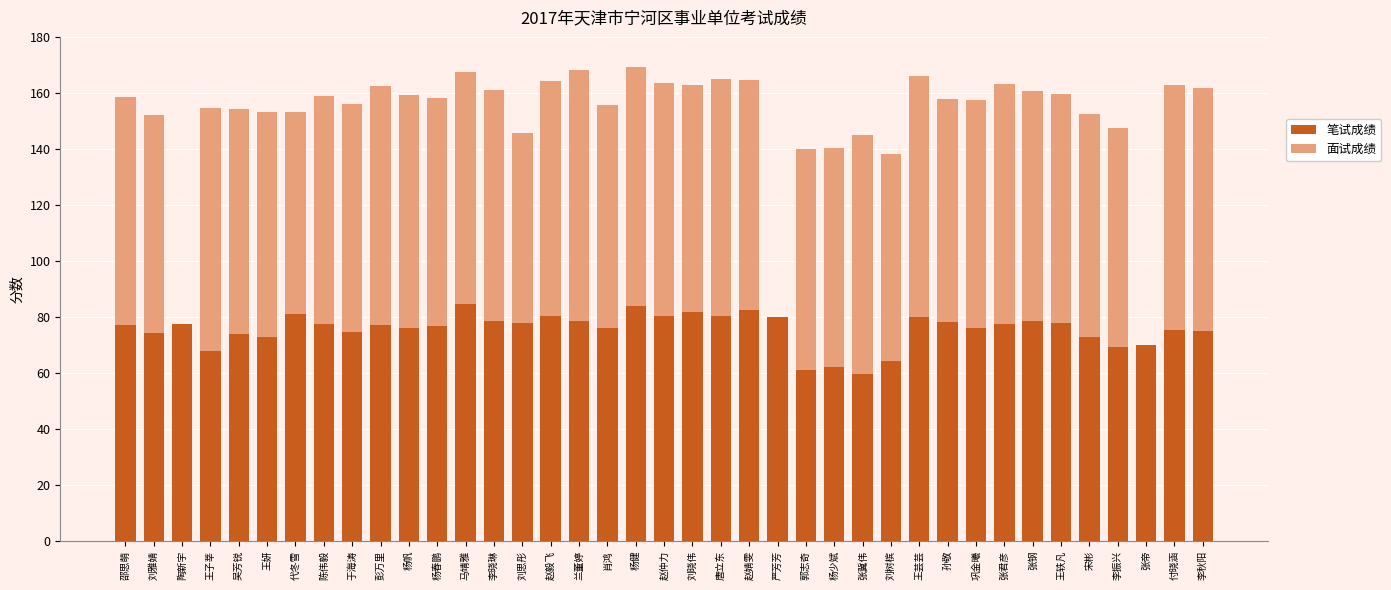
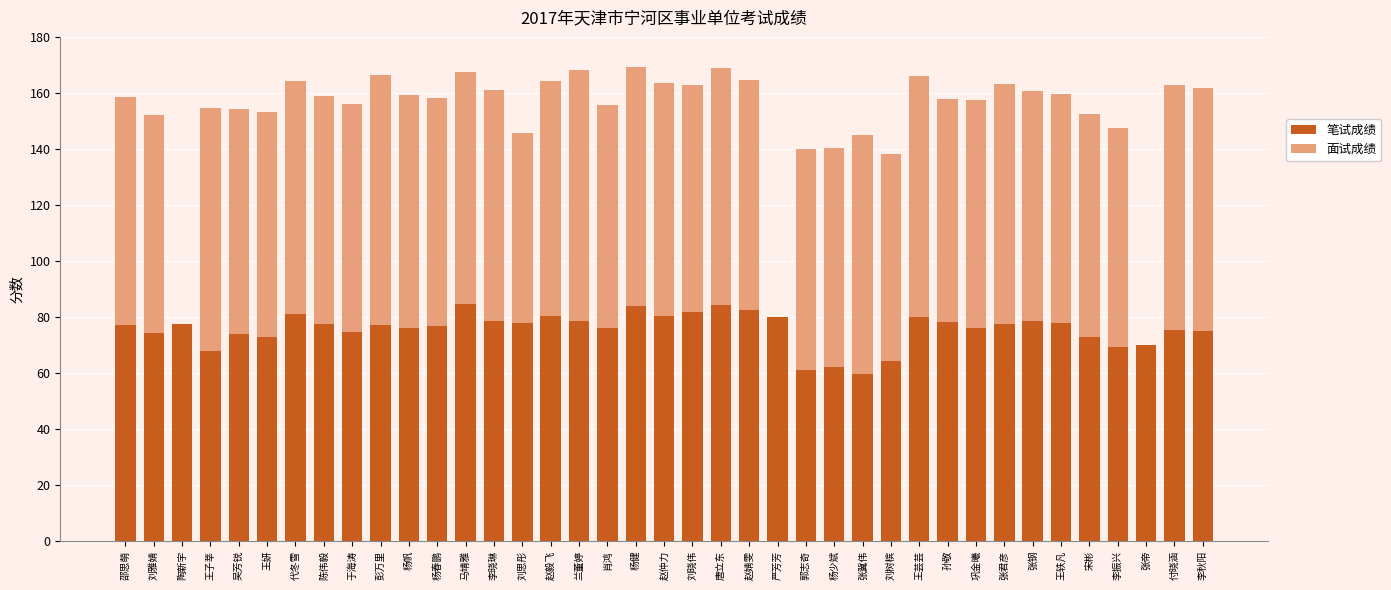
面试成绩, 代冬雪: 72 -> 83
面试成绩, 彭万里: 85 -> 89
笔试成绩, 唐立东: 80 -> 84
